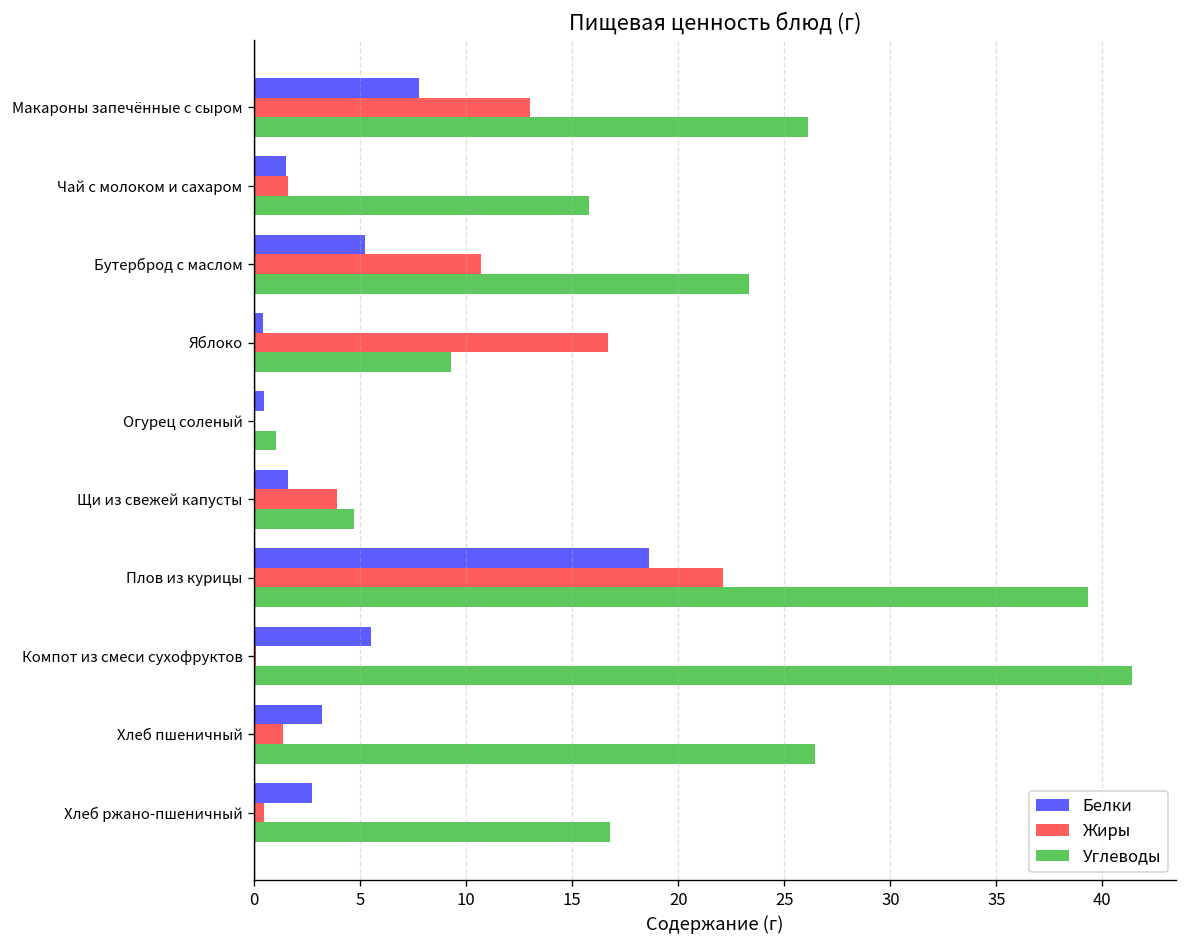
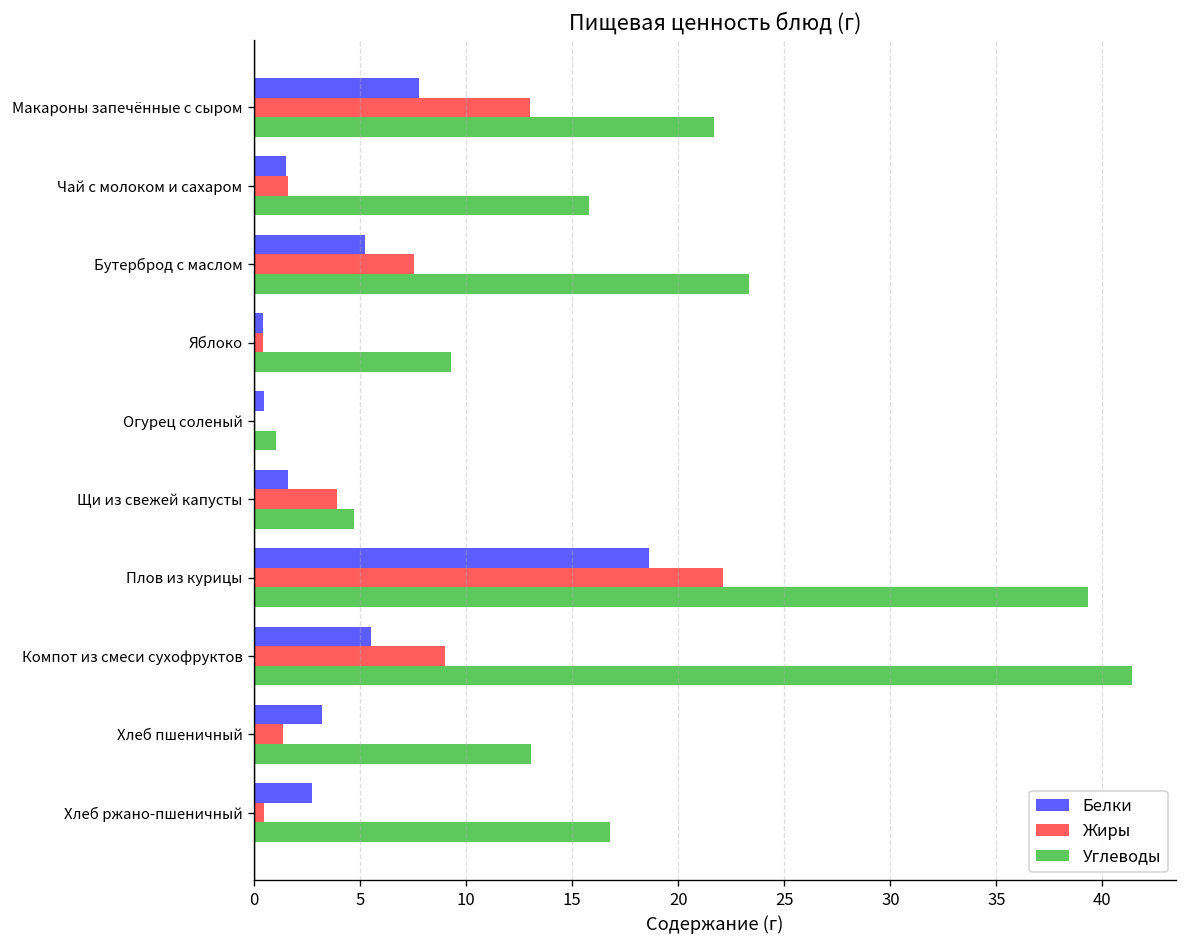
Углеводы, Макароны запечённые с сыром: 26.1 -> 21.7
Жиры, Бутерброд с маслом: 10.7 -> 7.5
Жиры, Яблоко: 16.7 -> 0.4
Жиры, Компот из смеси сухофруктов: 0.1 -> 9.0
Углеводы, Хлеб пшеничный: 26.5 -> 13.1
